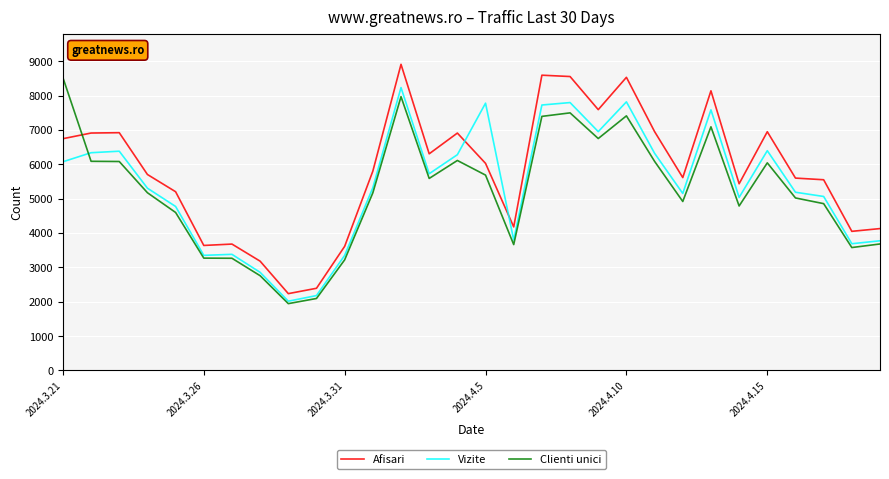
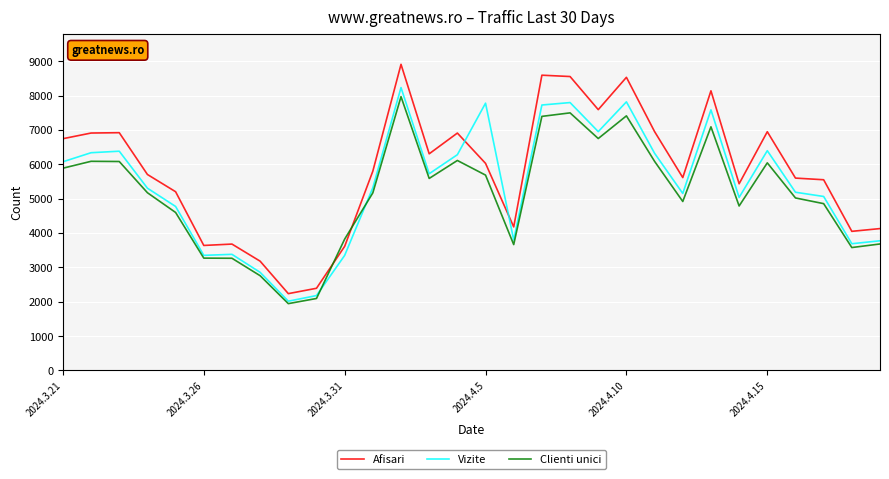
Clienti unici, 2024.3.21: 8500 -> 5900
Clienti unici, 2024.3.31: 3200 -> 3800
